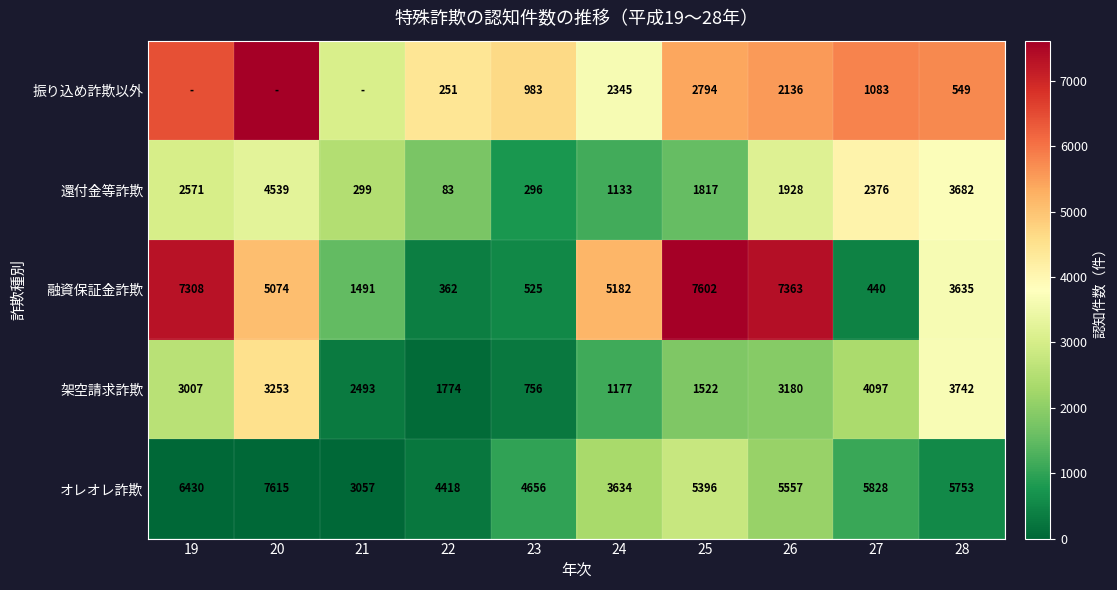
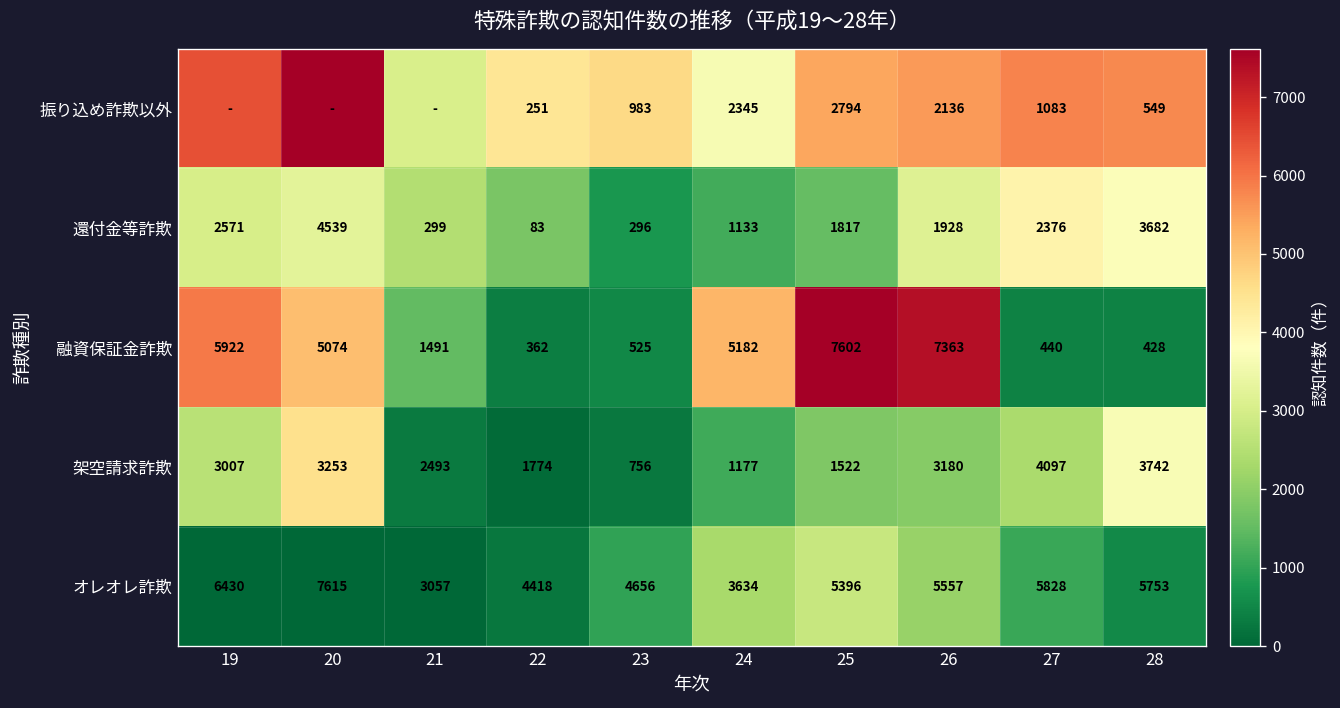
融資保証金詐欺, 19: 7308 -> 5922
融資保証金詐欺, 28: 3635 -> 428
